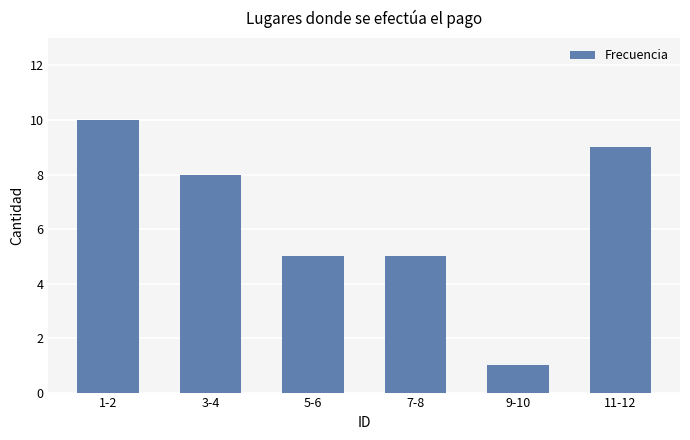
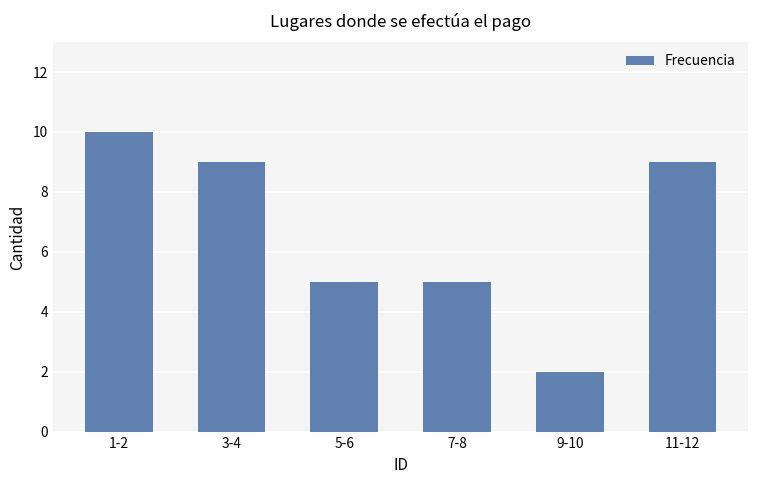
3-4: 8 -> 9
9-10: 1 -> 2
